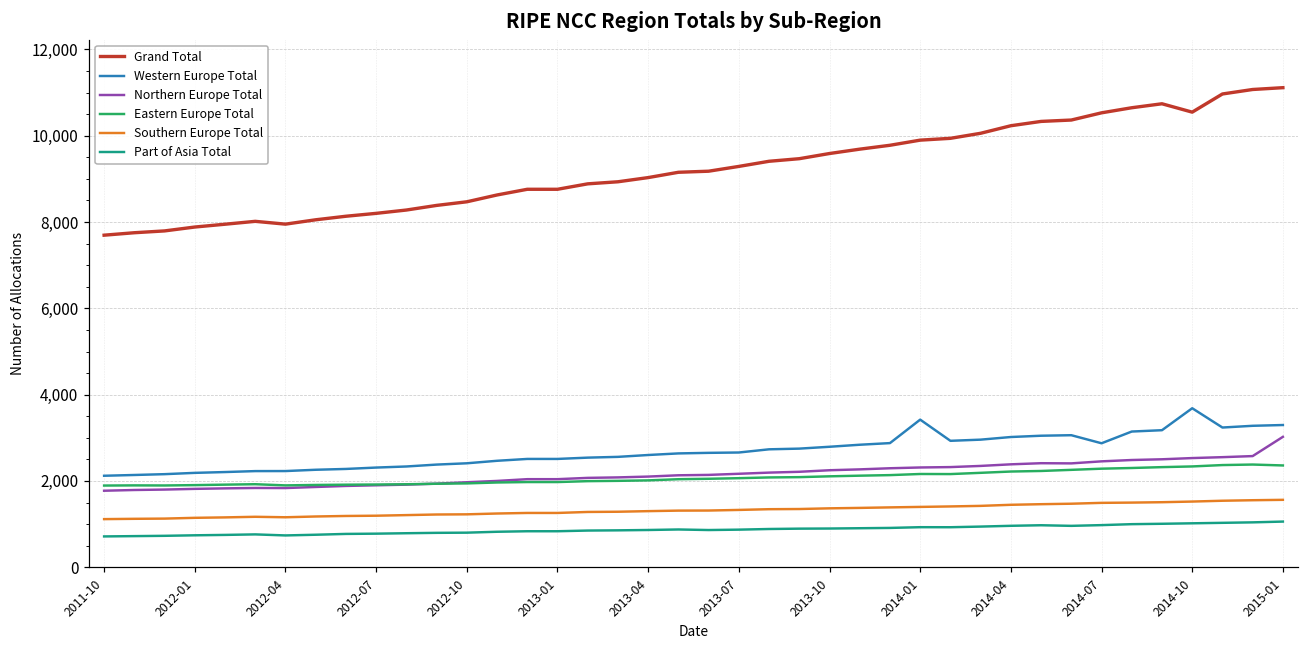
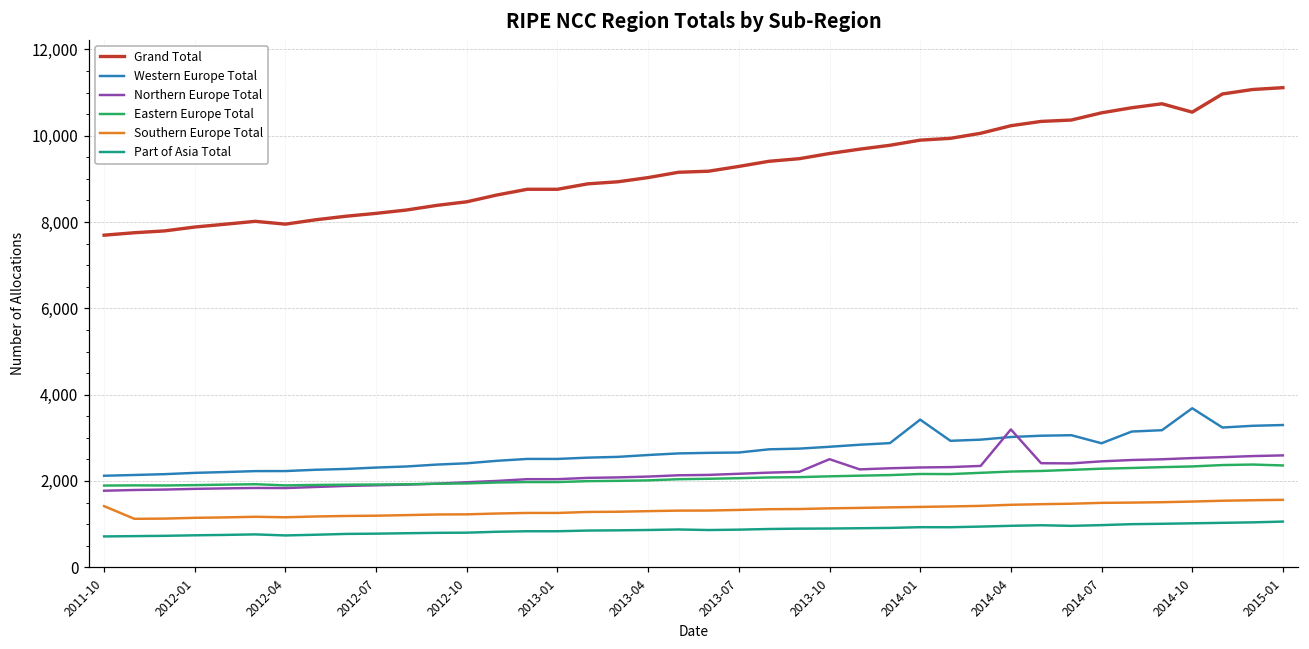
Southern Europe Total, 2011-10: 1,100 -> 1,400
Northern Europe Total, 2013-10: 2,200 -> 2,500
Northern Europe Total, 2014-04: 2,400 -> 3,200
Northern Europe Total, 2015-01: 3,000 -> 2,600
